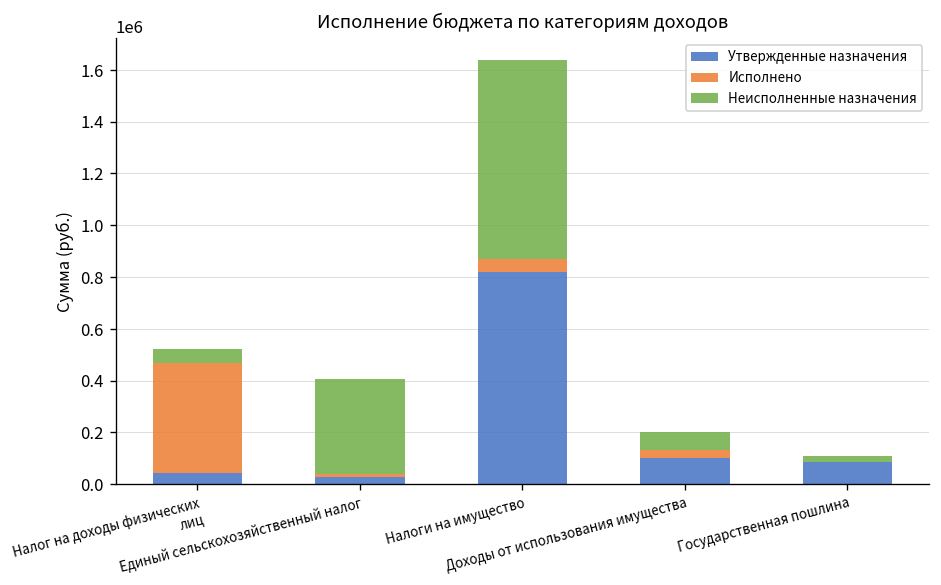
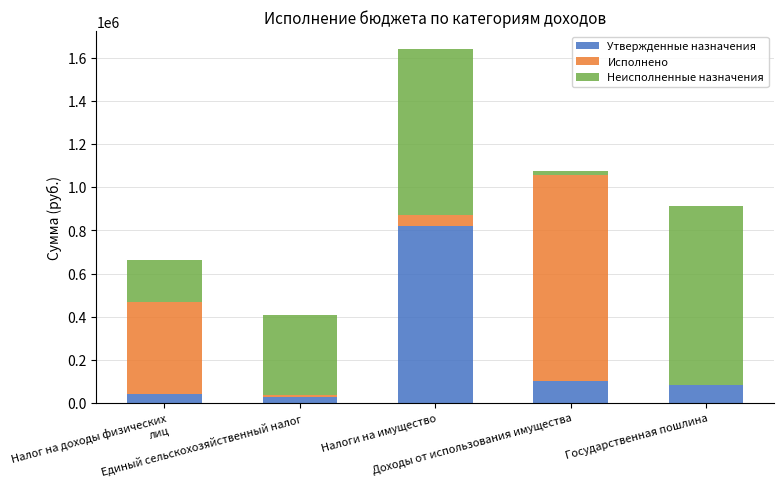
Неисполненные назначения, Налог на доходы физических лиц: 60000 -> 200000
Исполнено, Доходы от использования имущества: 30000 -> 960000
Неисполненные назначения, Доходы от использования имущества: 70000 -> 20000
Неисполненные назначения, Государственная пошлина: 30000 -> 830000
